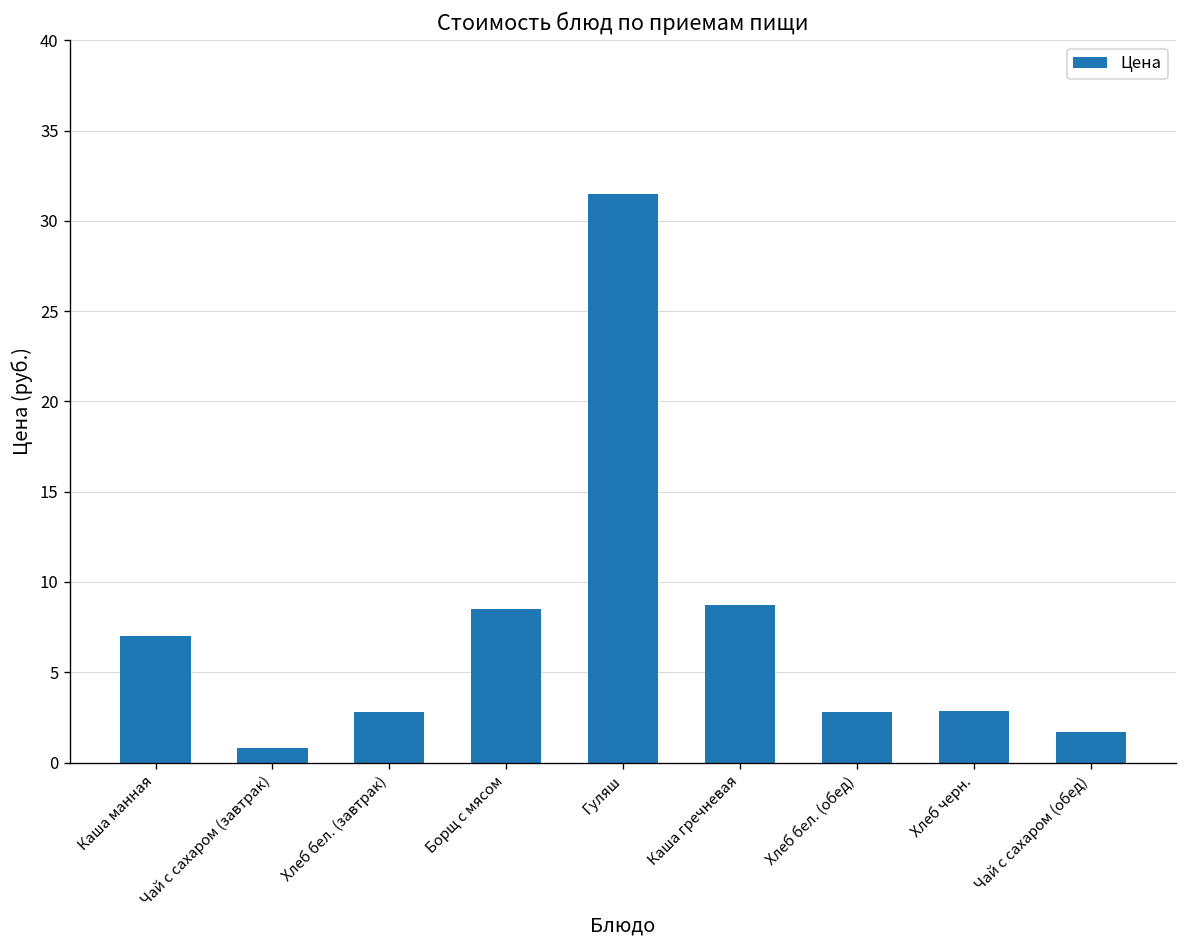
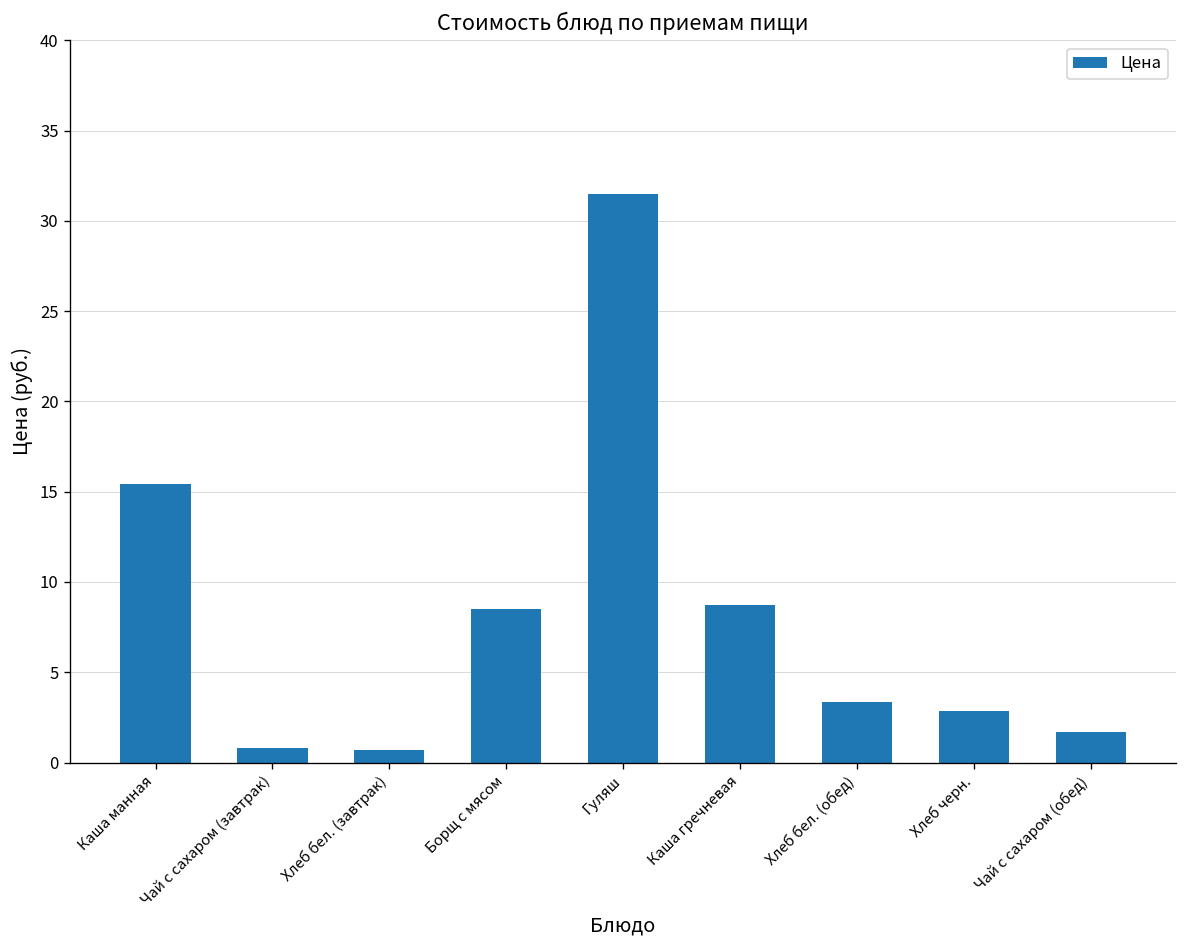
Каша манная: 7.0 -> 15.4
Хлеб бел. (завтрак): 2.8 -> 0.7
Хлеб бел. (обед): 2.8 -> 3.4
